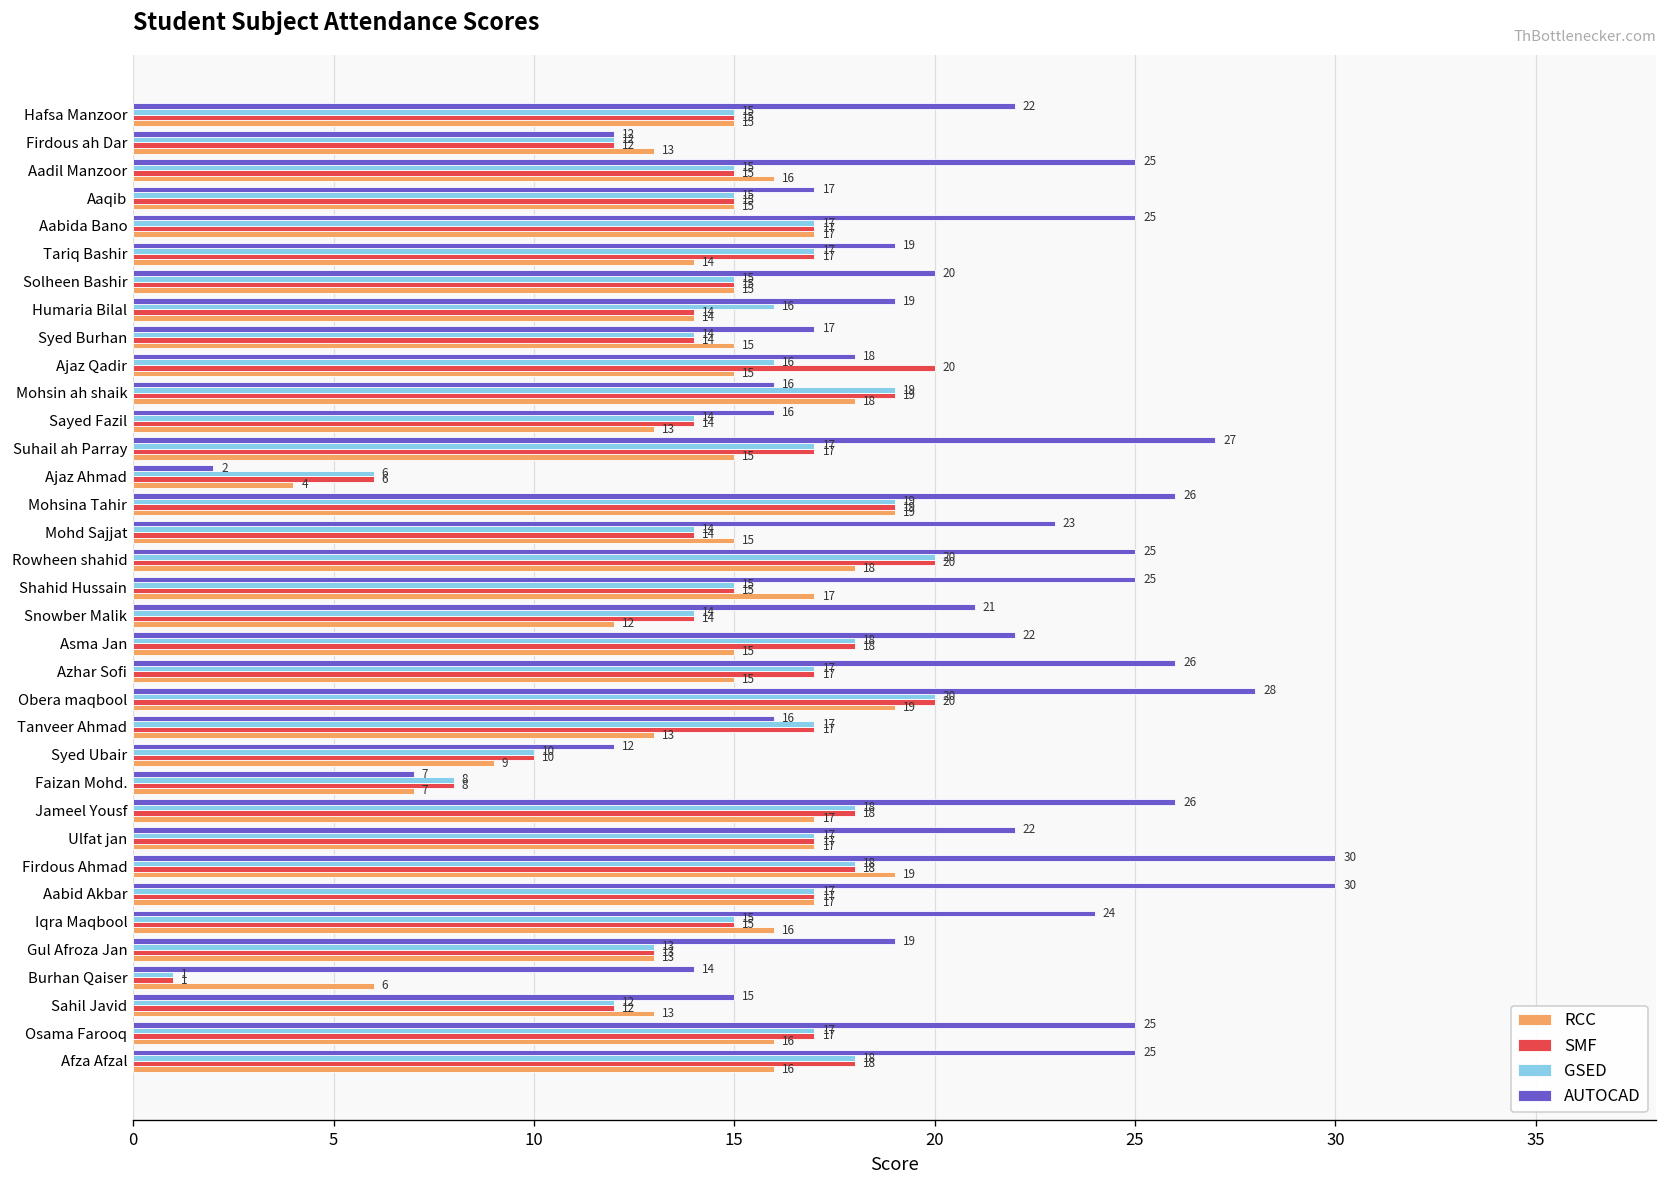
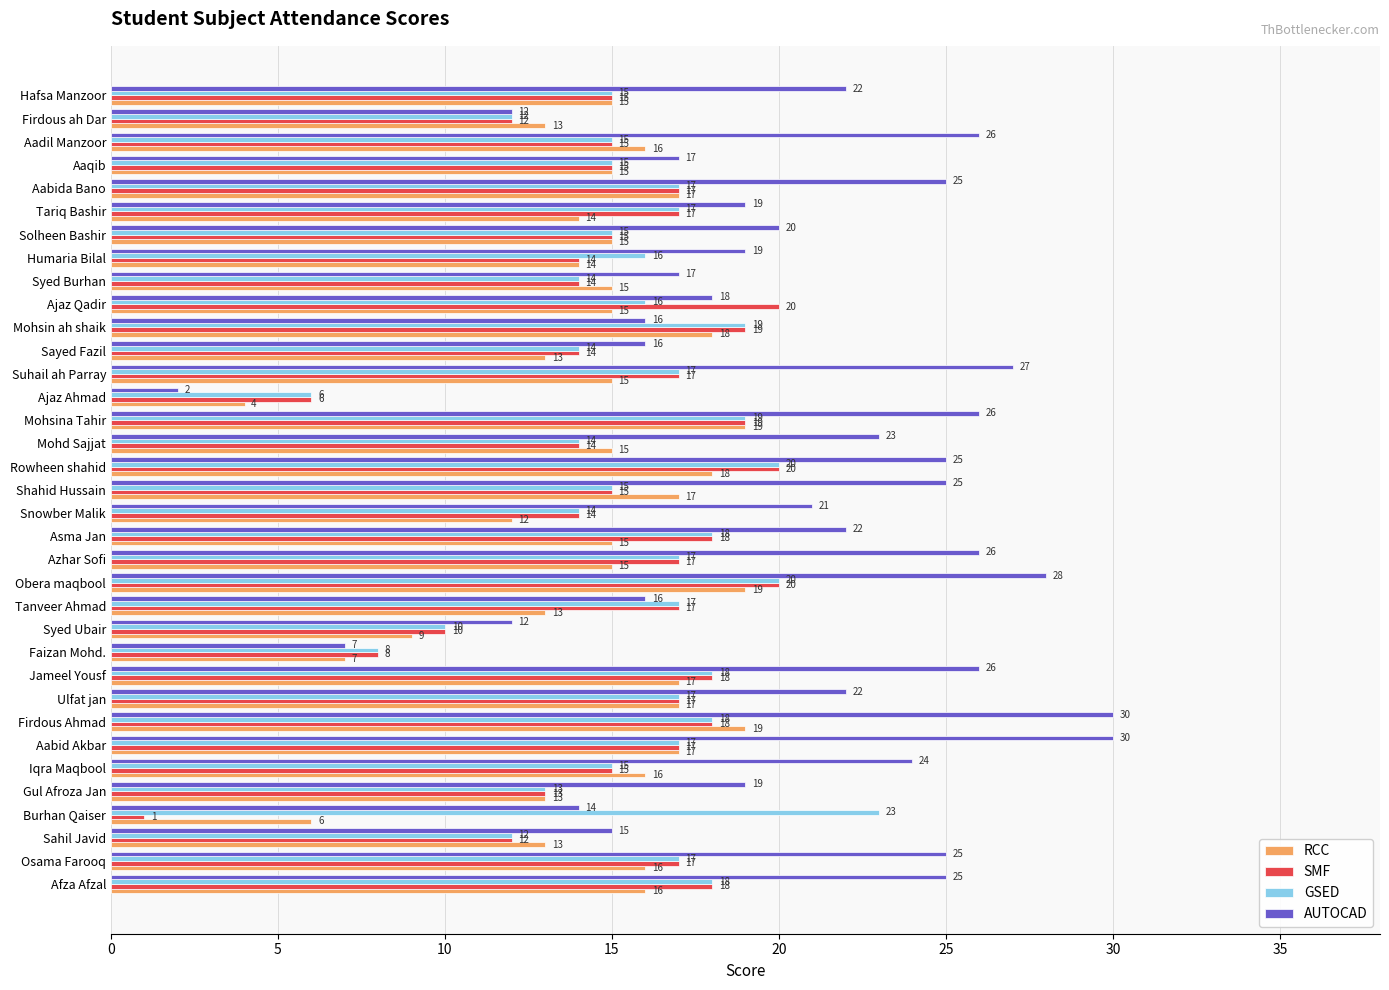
AUTOCAD, Aadil Manzoor: 25 -> 26
GSED, Burhan Qaiser: 1 -> 23
